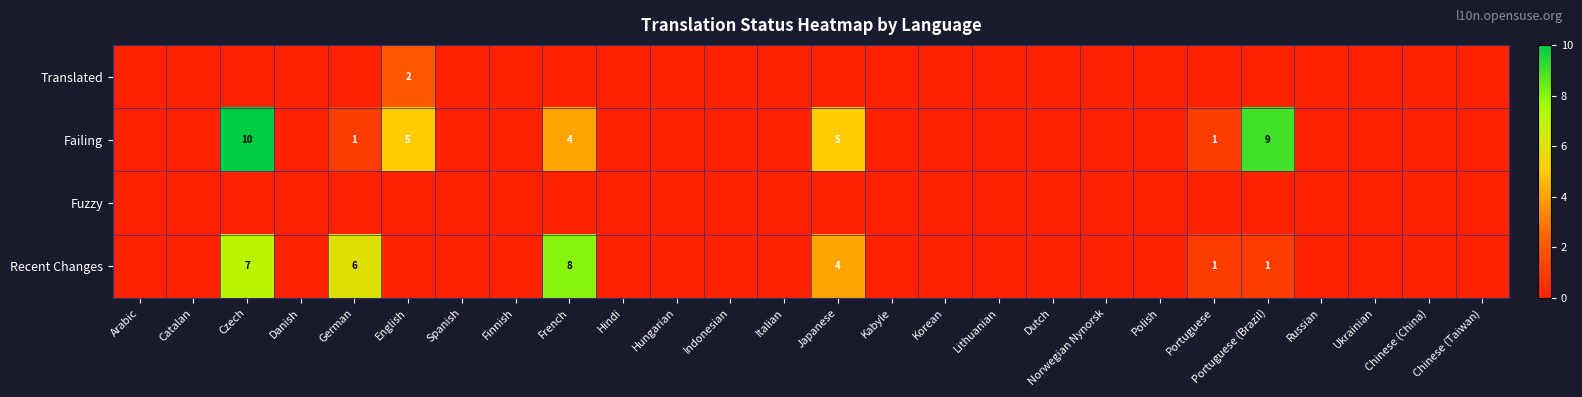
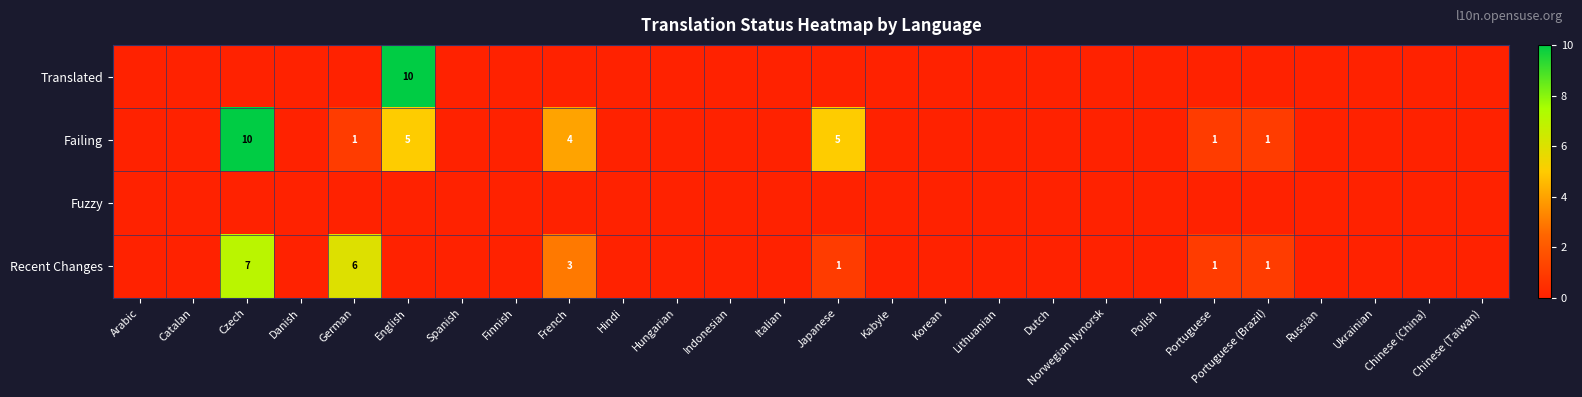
Translated, English: 2 -> 10
Failing, Portuguese (Brazil): 9 -> 1
Recent Changes, French: 8 -> 3
Recent Changes, Japanese: 4 -> 1
